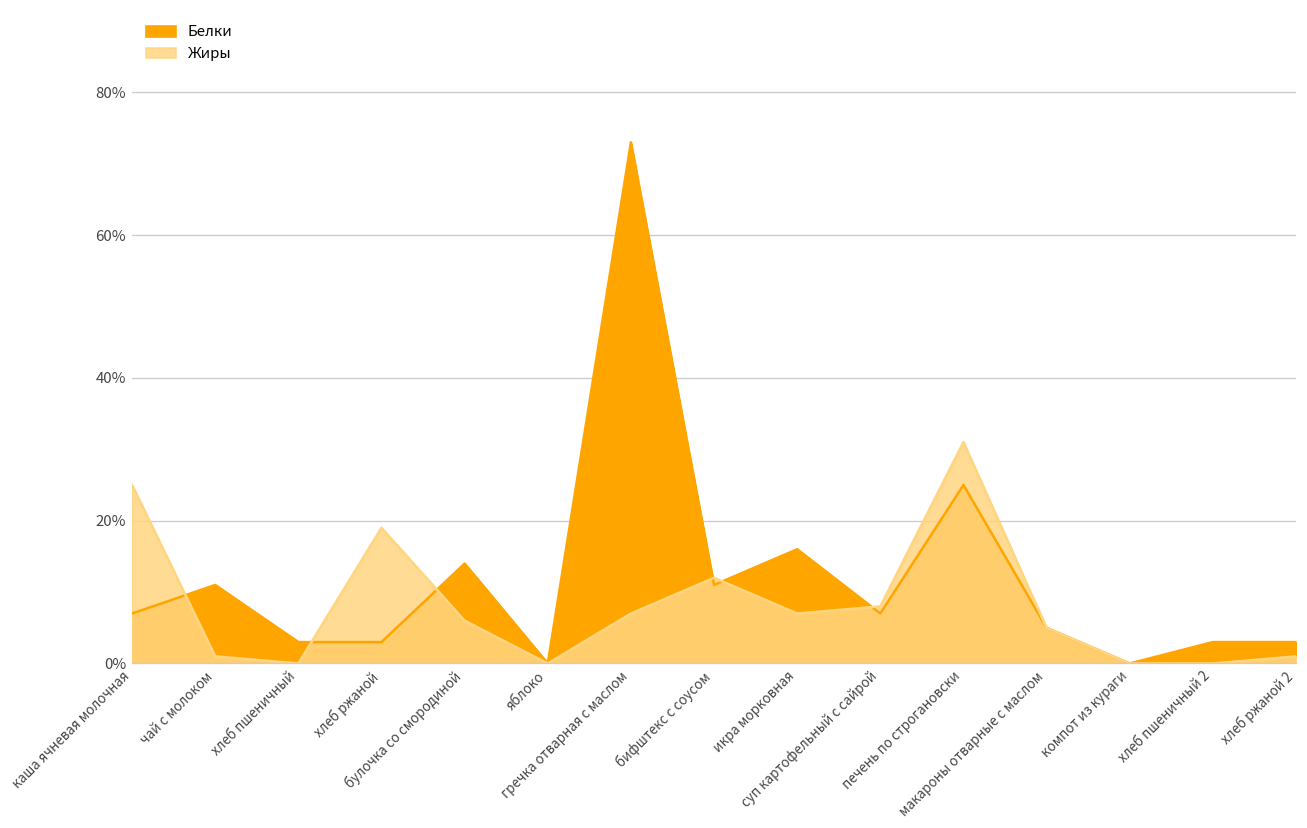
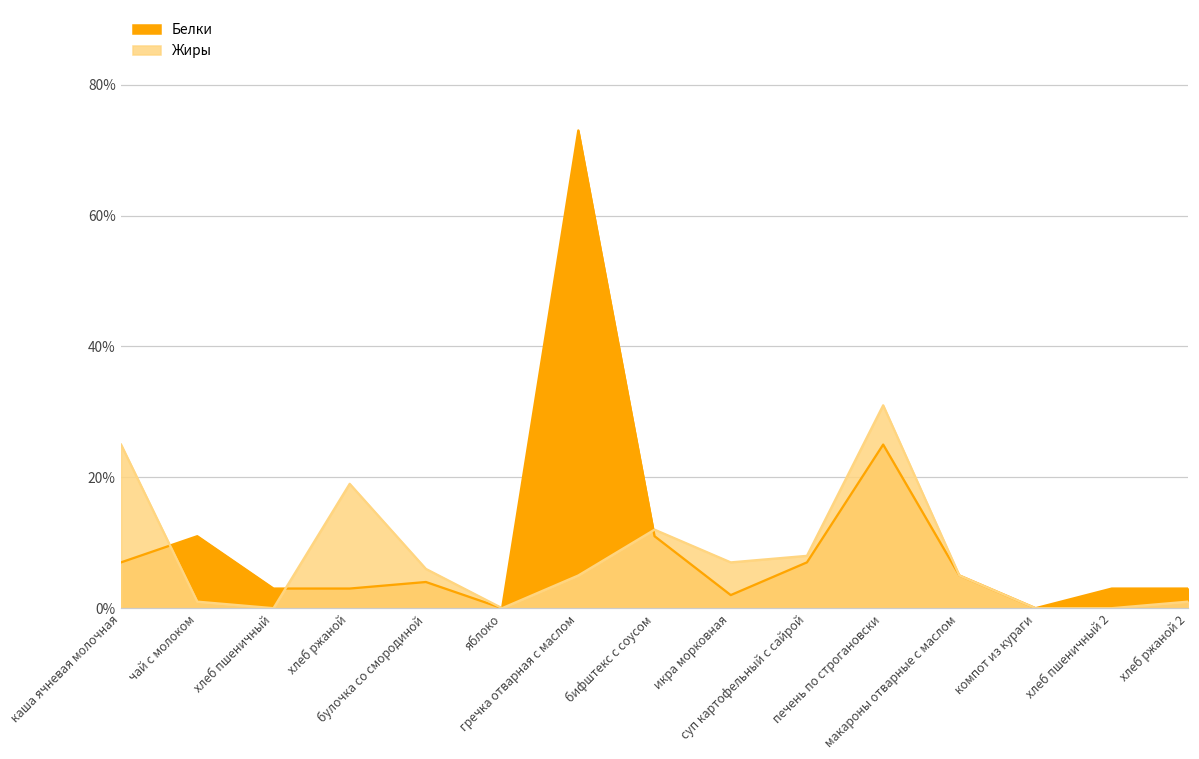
Белки, булочка со смородиной: 14% -> 4%
Жиры, гречка отварная с маслом: 7% -> 5%
Белки, икра морковная: 16% -> 2%
